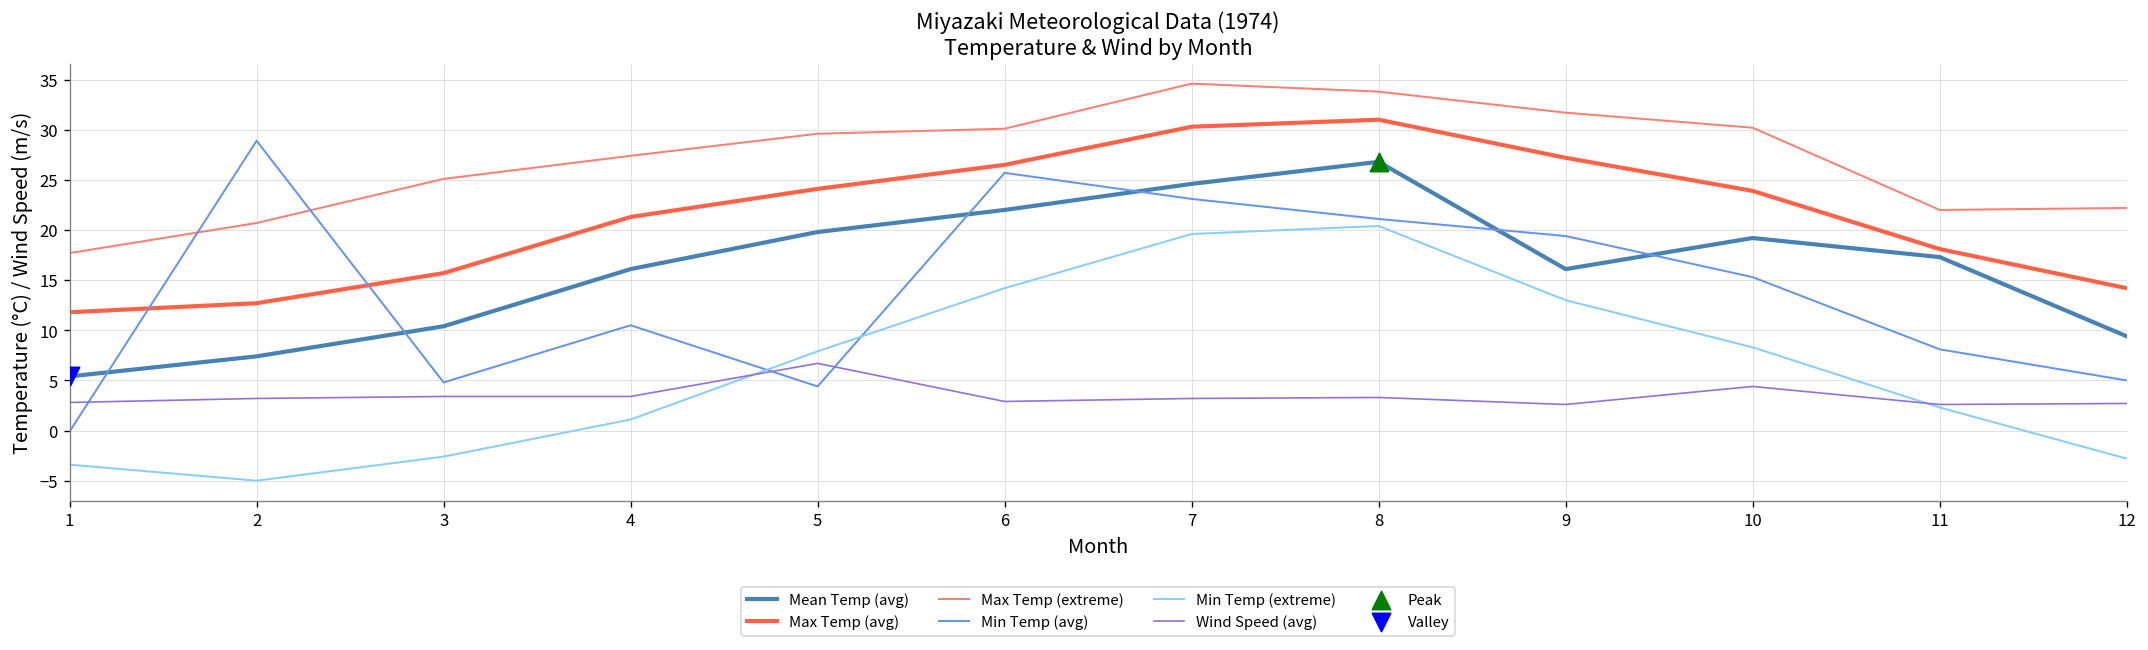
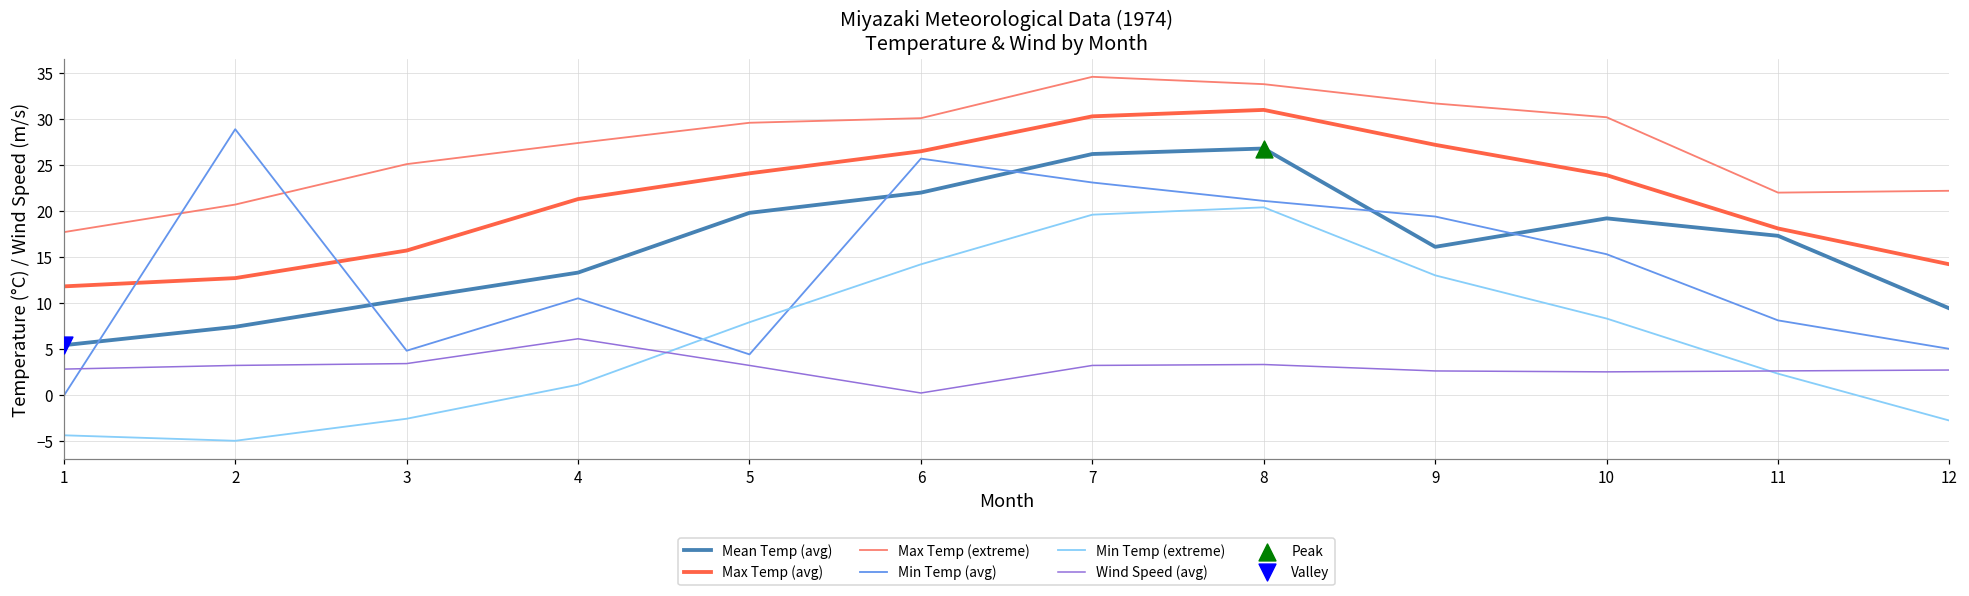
Min Temp (extreme), 1: -3 -> -4
Mean Temp (avg), 4: 16 -> 13
Wind Speed (avg), 4: 3 -> 6
Wind Speed (avg), 5: 7 -> 3
Wind Speed (avg), 6: 3 -> 0
Mean Temp (avg), 7: 25 -> 26
Wind Speed (avg), 10: 4 -> 3
